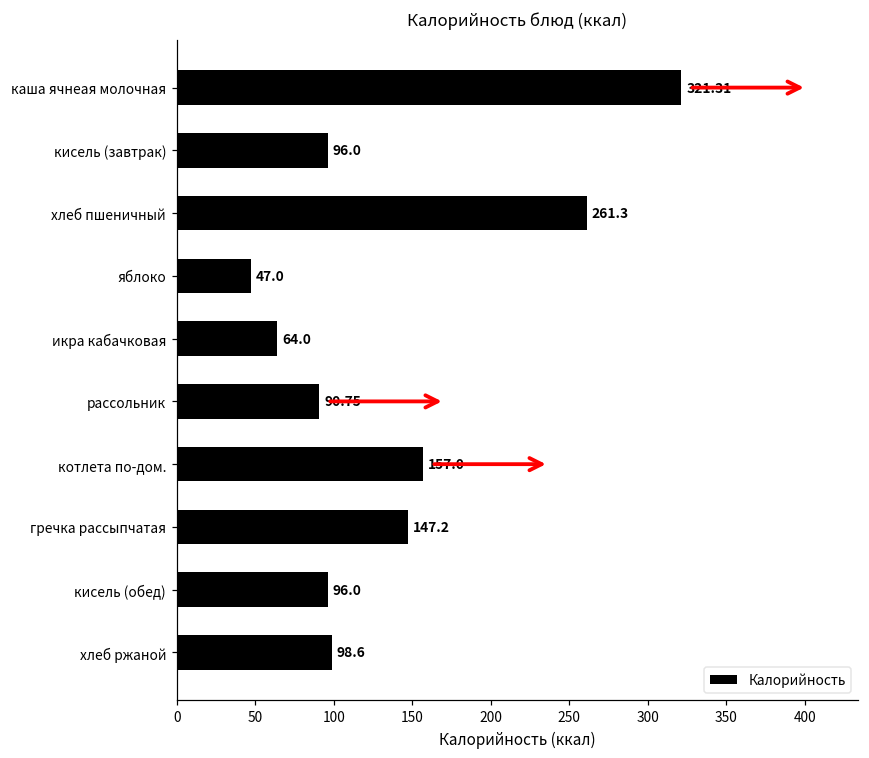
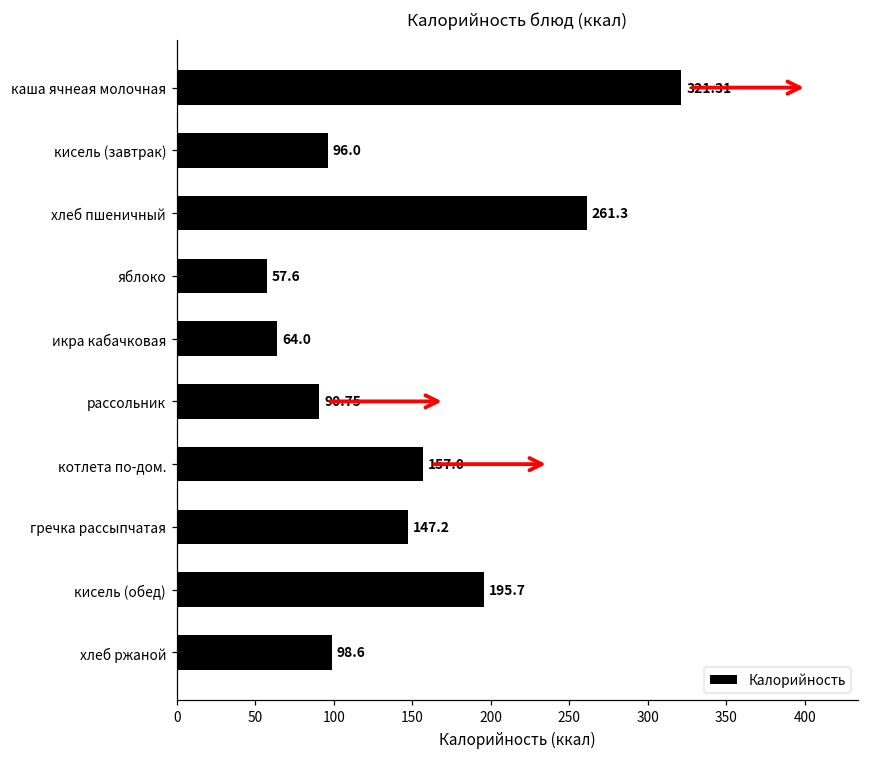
яблоко: 47.0 -> 57.6
кисель (обед): 96.0 -> 195.7
